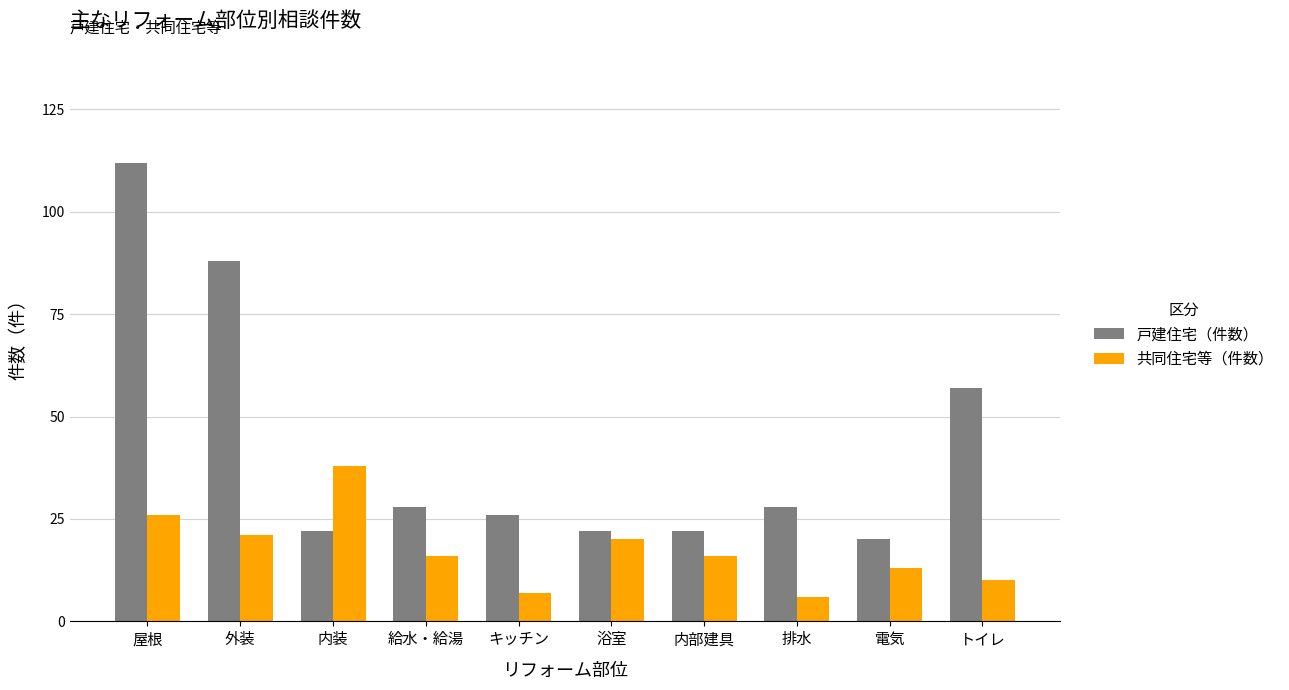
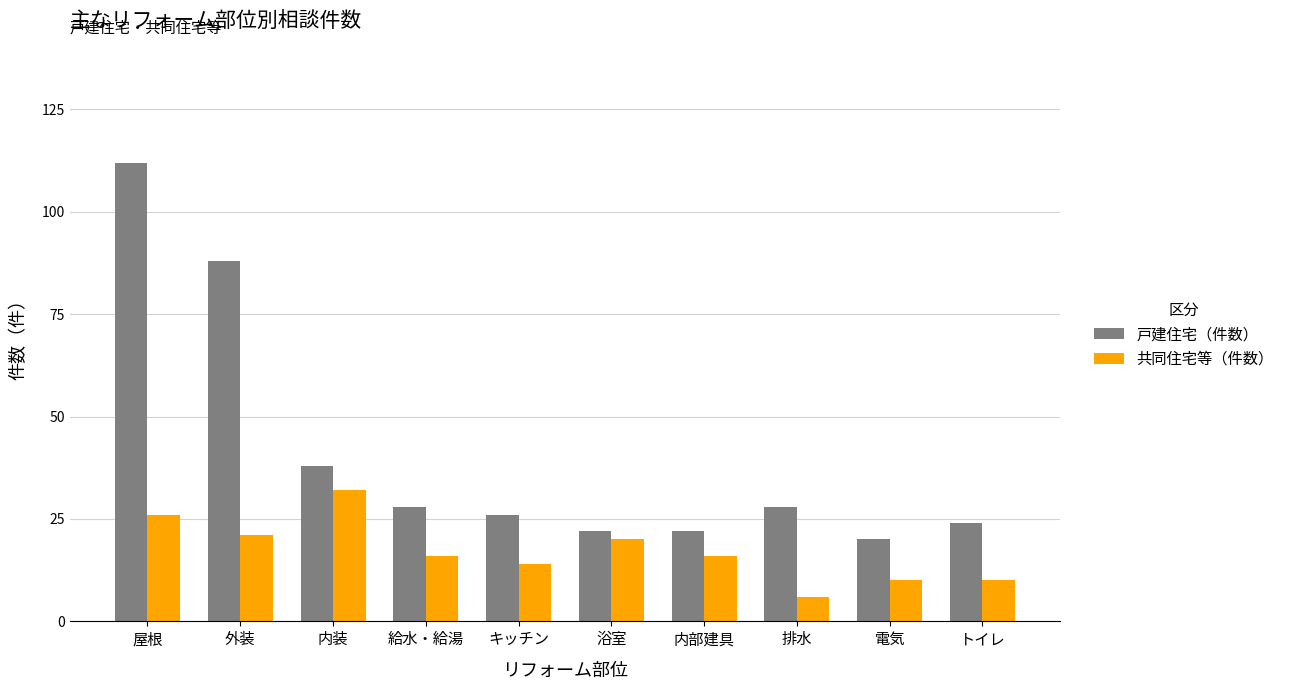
戸建住宅（件数）, 内装: 22 -> 38
共同住宅等（件数）, 内装: 38 -> 32
共同住宅等（件数）, キッチン: 7 -> 14
共同住宅等（件数）, 電気: 13 -> 10
戸建住宅（件数）, トイレ: 57 -> 24
